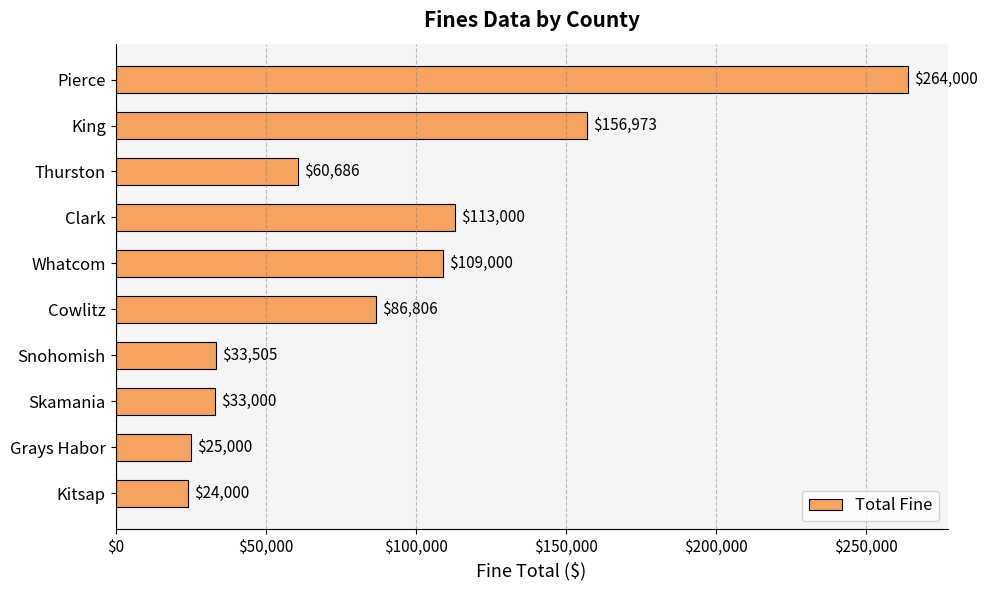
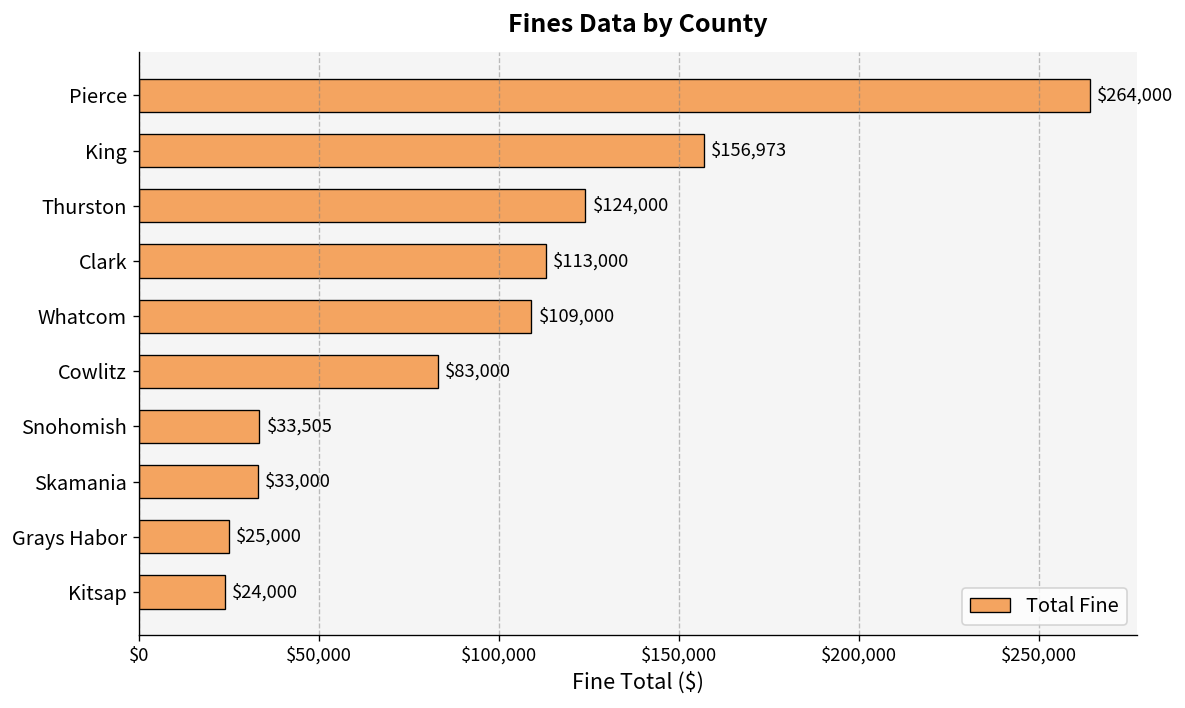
Thurston: $60,686 -> $124,000
Cowlitz: $86,806 -> $83,000
